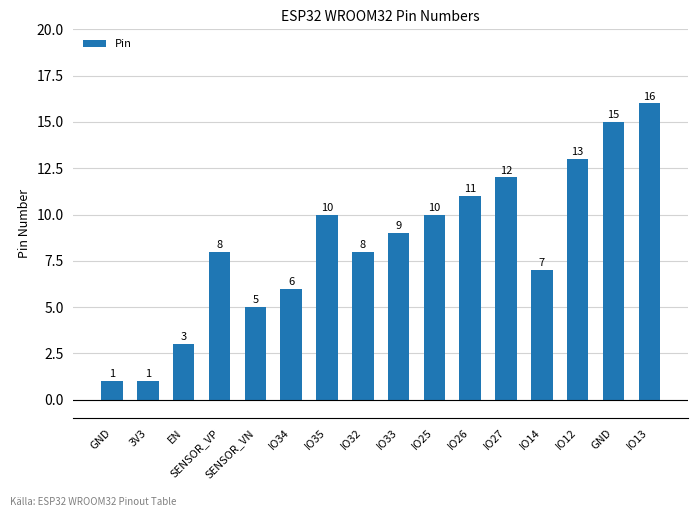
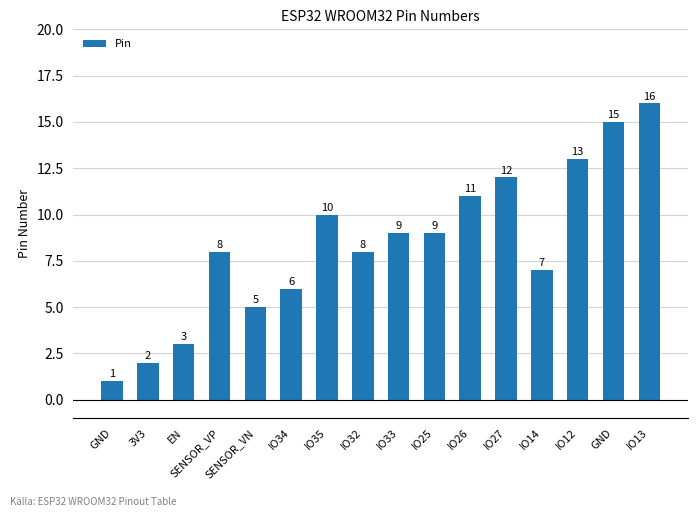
3V3: 1 -> 2
IO25: 10 -> 9
